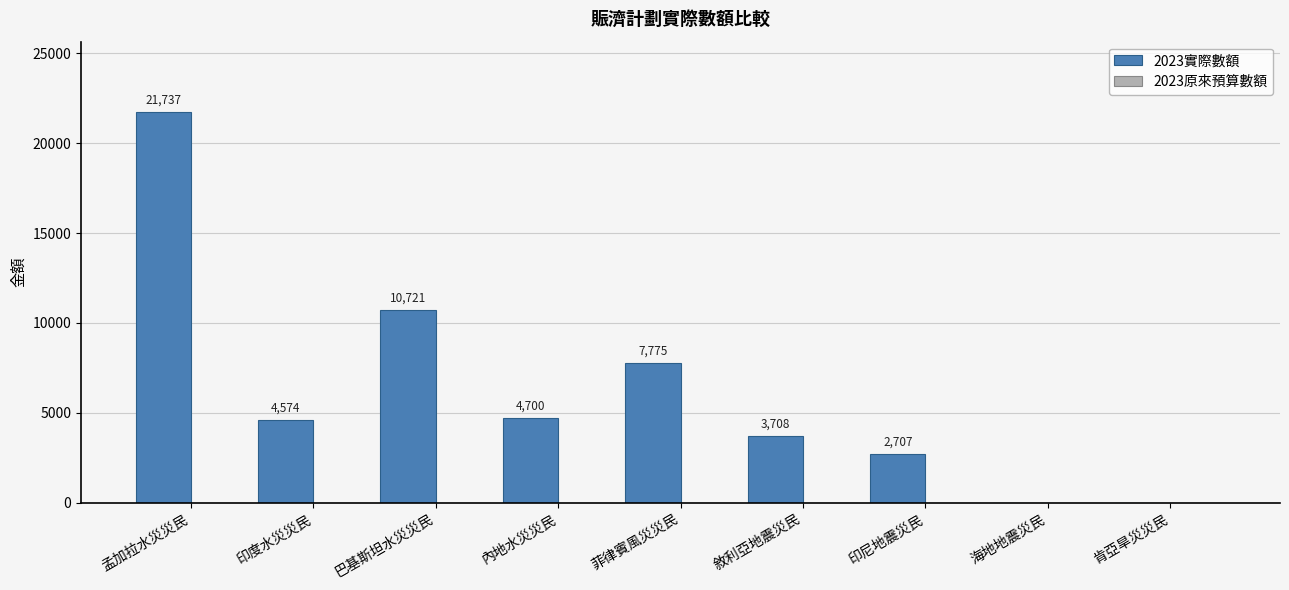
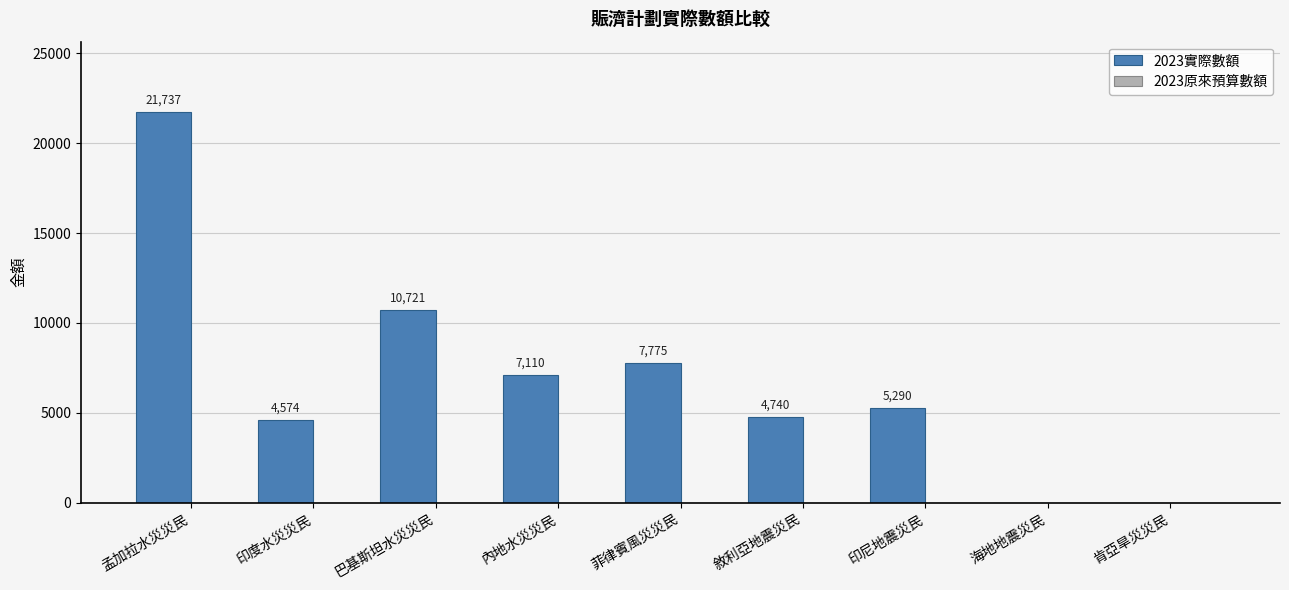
2023實際數額, 內地水災災民: 4,700 -> 7,110
2023實際數額, 敘利亞地震災民: 3,708 -> 4,740
2023實際數額, 印尼地震災民: 2,707 -> 5,290
